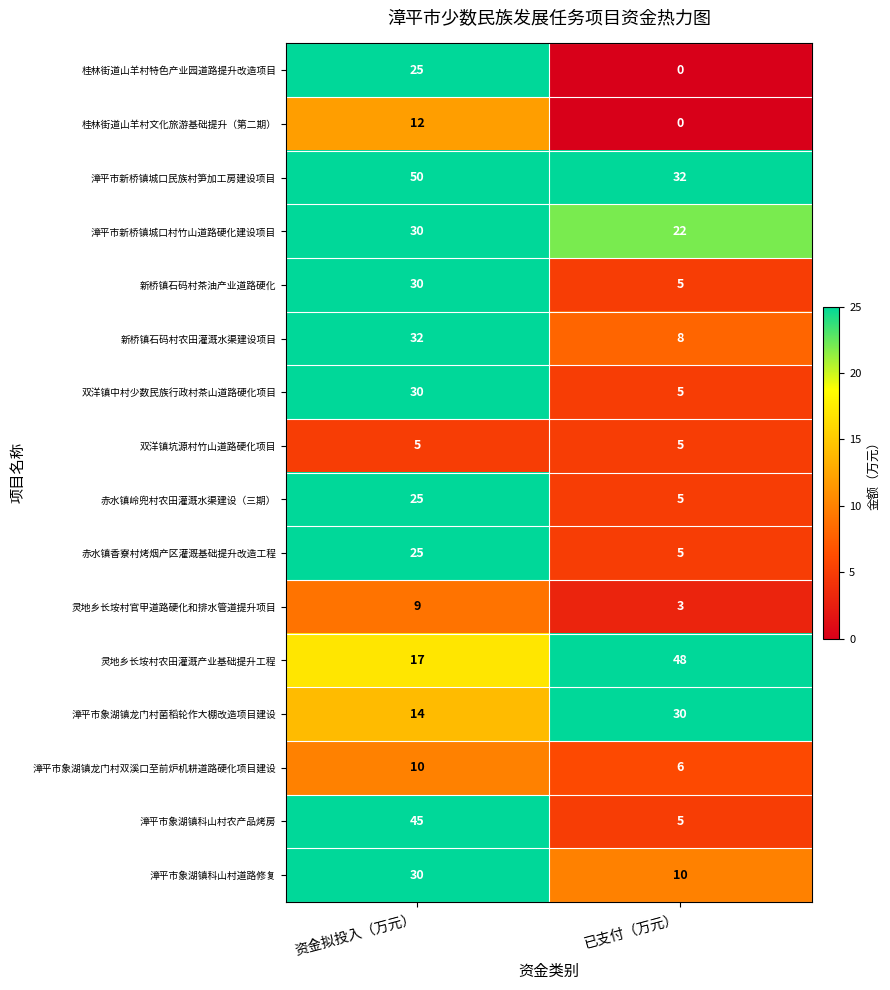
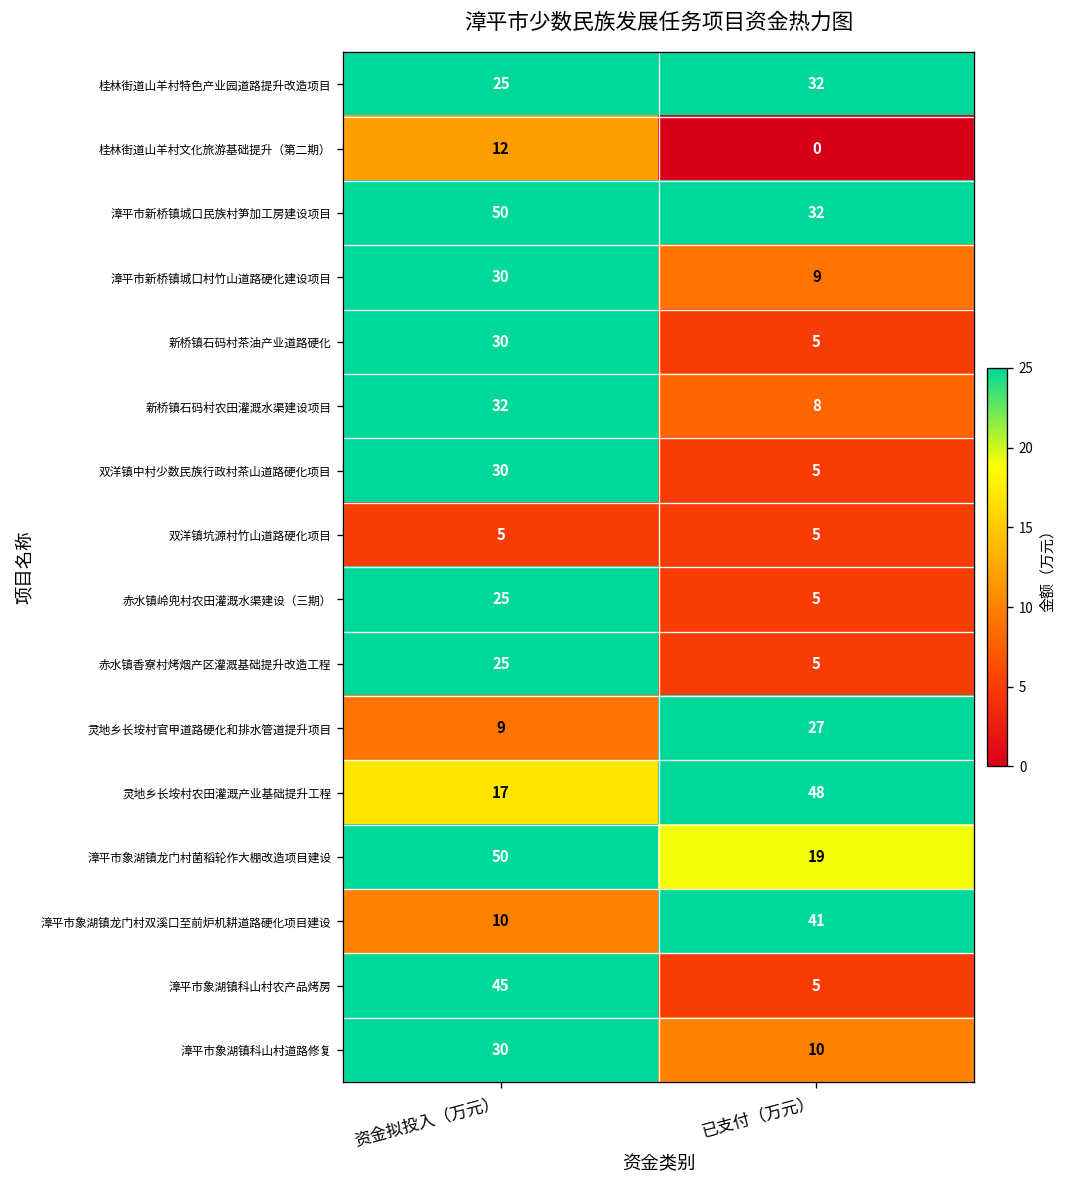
桂林街道山羊村特色产业园道路提升改造项目, 已支付（万元）: 0 -> 32
漳平市新桥镇城口村竹山道路硬化建设项目, 已支付（万元）: 22 -> 9
灵地乡长垵村官甲道路硬化和排水管道提升项目, 已支付（万元）: 3 -> 27
漳平市象湖镇龙门村菌稻轮作大棚改造项目建设, 资金拟投入（万元）: 14 -> 50
漳平市象湖镇龙门村菌稻轮作大棚改造项目建设, 已支付（万元）: 30 -> 19
漳平市象湖镇龙门村双溪口至前炉机耕道路硬化项目建设, 已支付（万元）: 6 -> 41
